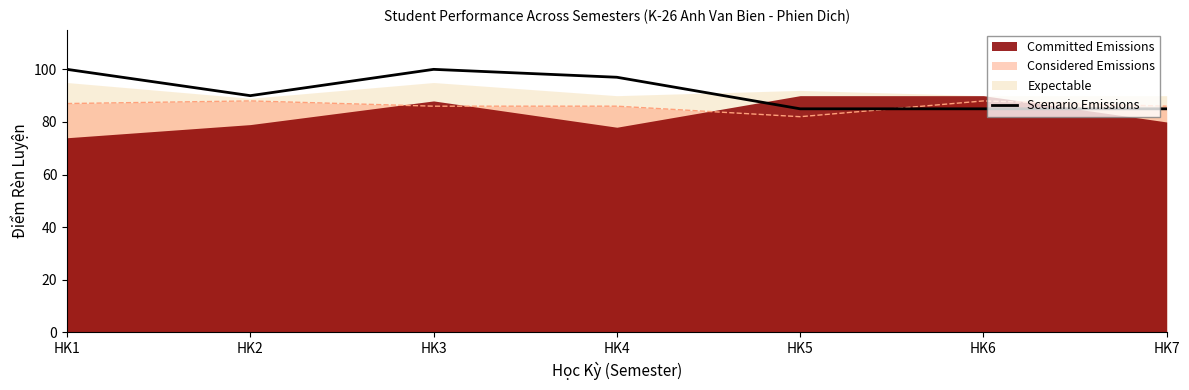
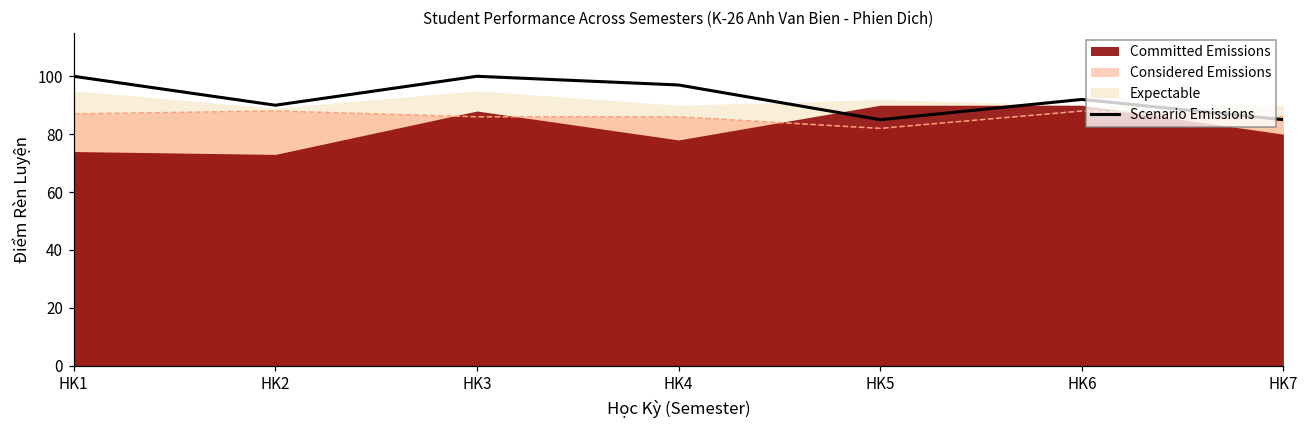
Committed Emissions, HK2: 79 -> 73
Scenario Emissions, HK6: 85 -> 92
